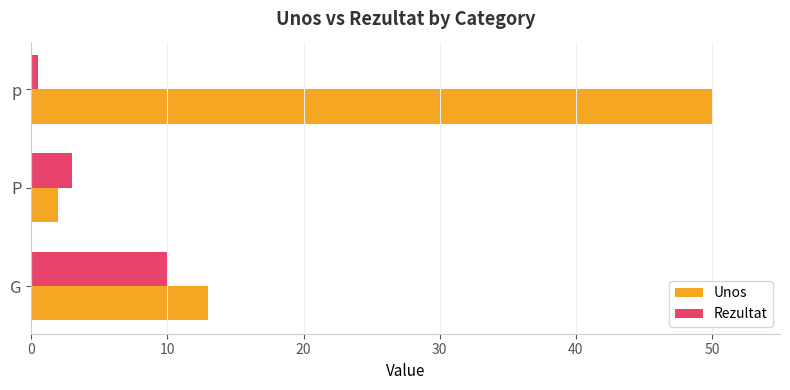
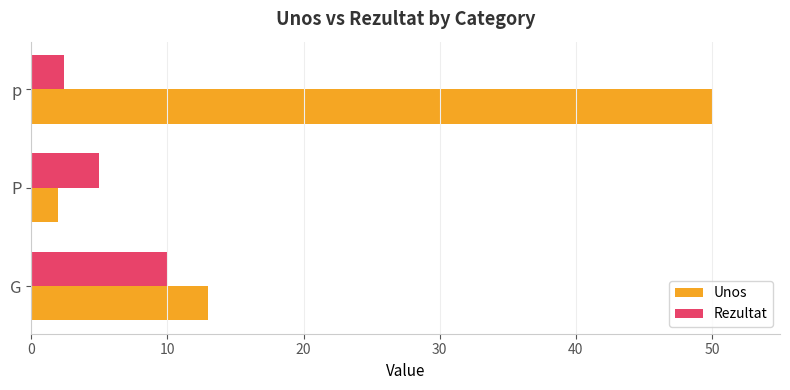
Rezultat, p: 0.5 -> 2.4
Rezultat, P: 3 -> 5
